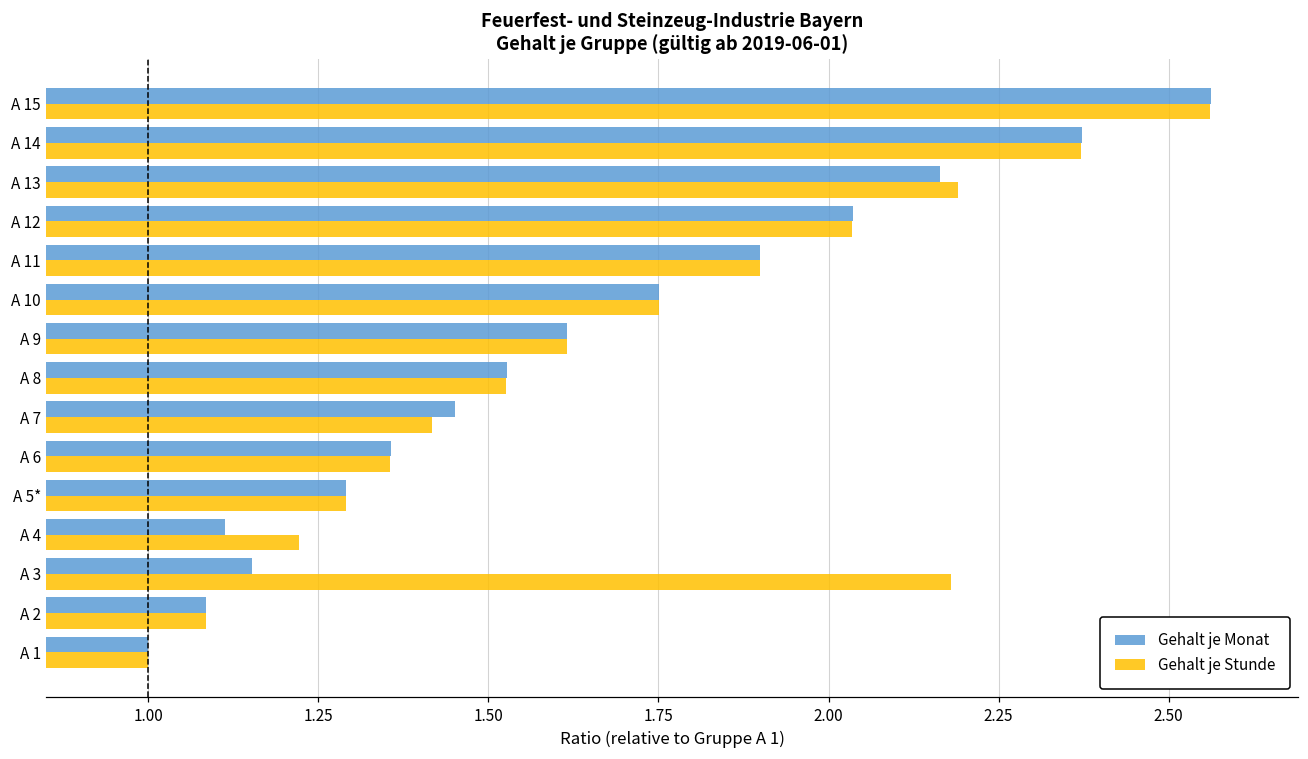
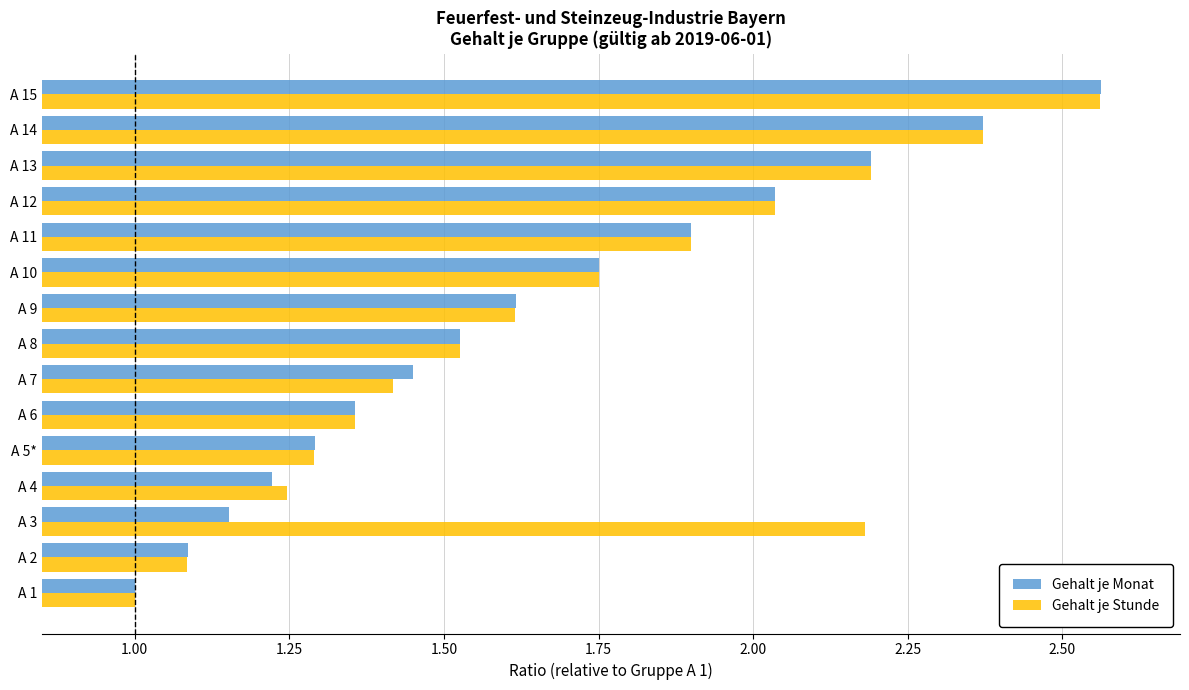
Gehalt je Monat, A 13: 2.16 -> 2.19
Gehalt je Monat, A 4: 1.11 -> 1.22
Gehalt je Stunde, A 4: 1.22 -> 1.25
